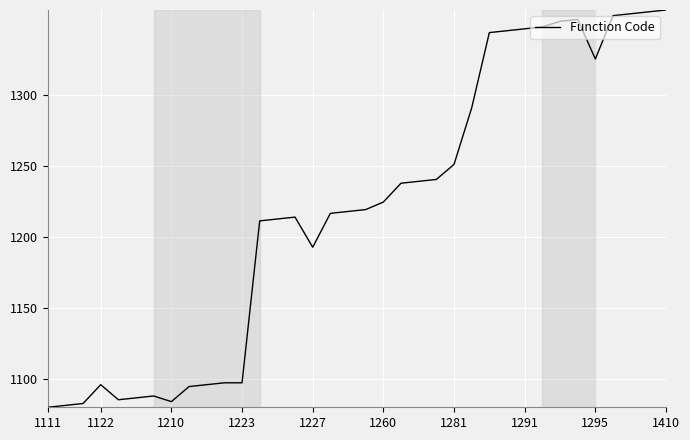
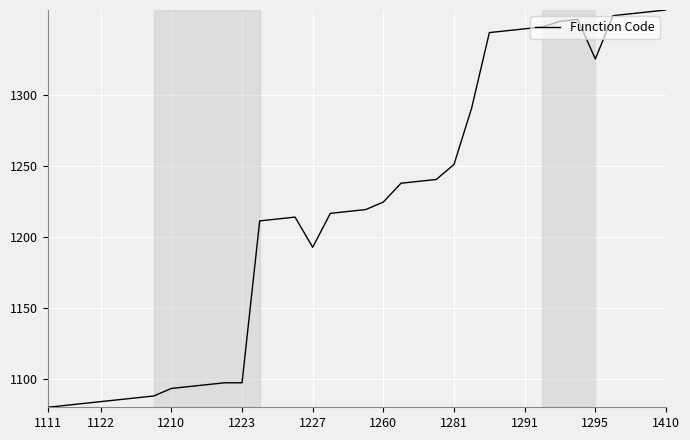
1122: 1096 -> 1084
1210: 1084 -> 1093
